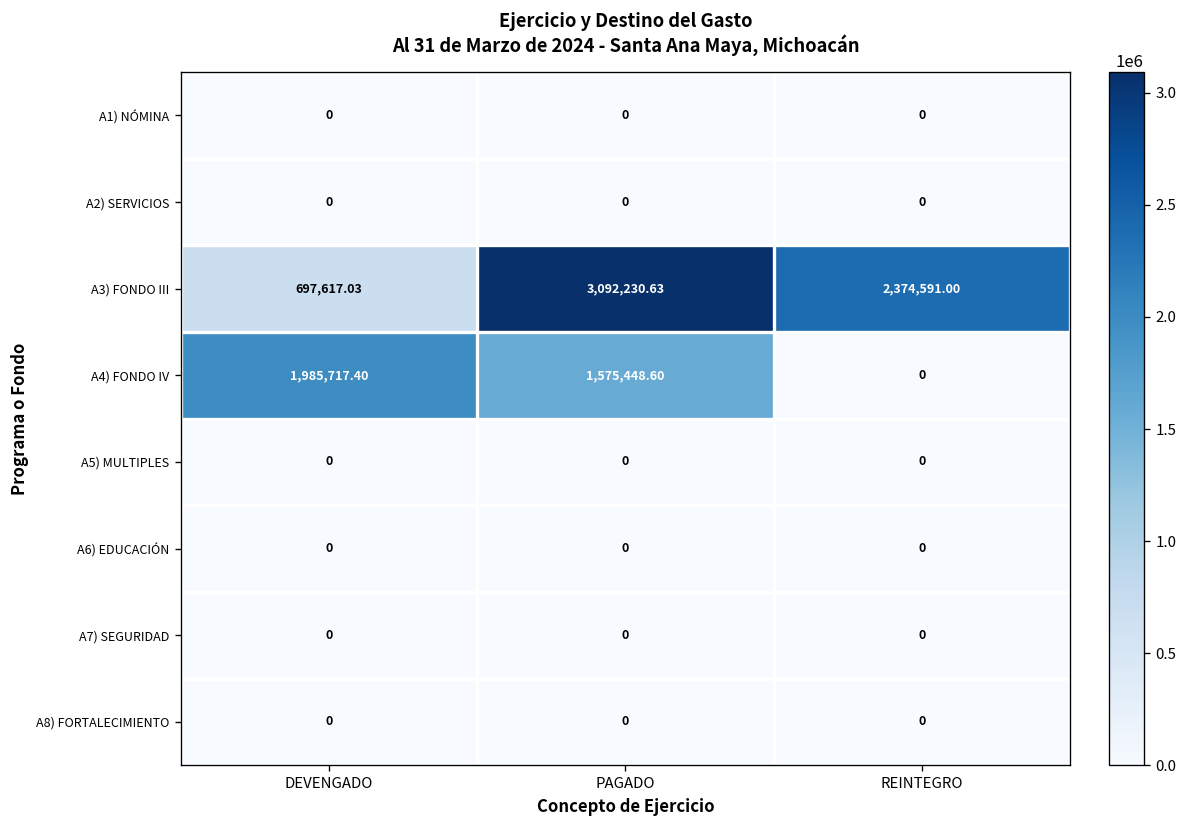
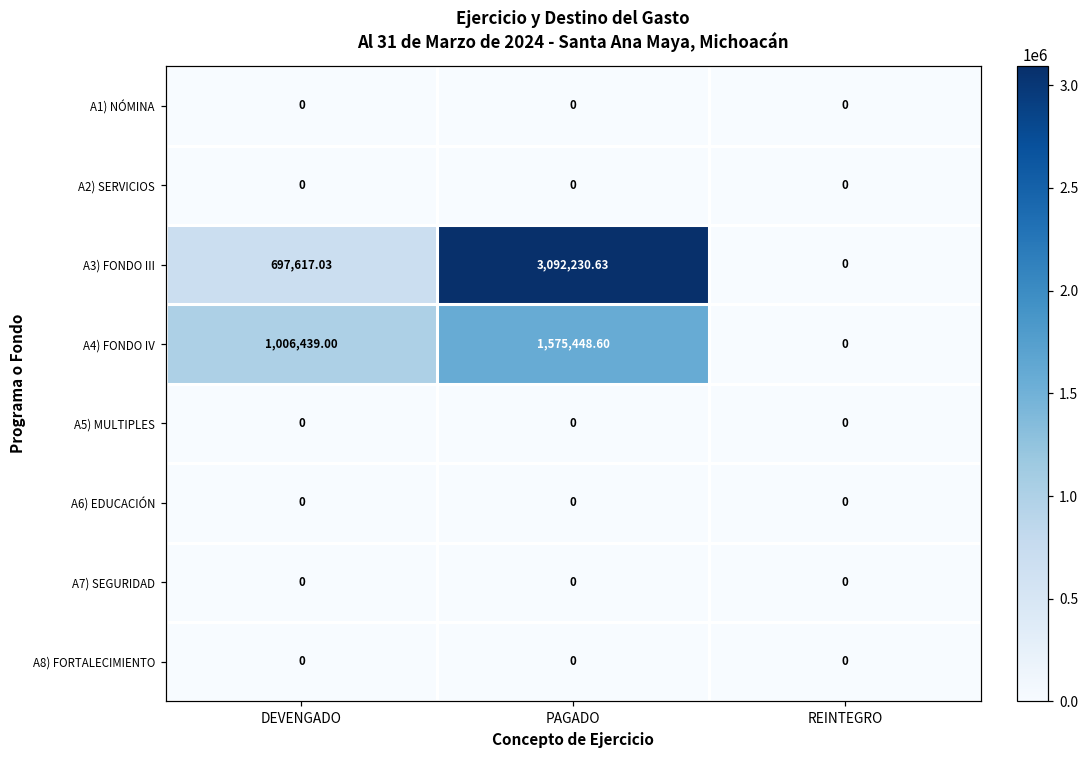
A3) FONDO III, REINTEGRO: 2,374,591.00 -> 0
A4) FONDO IV, DEVENGADO: 1,985,717.40 -> 1,006,439.00
